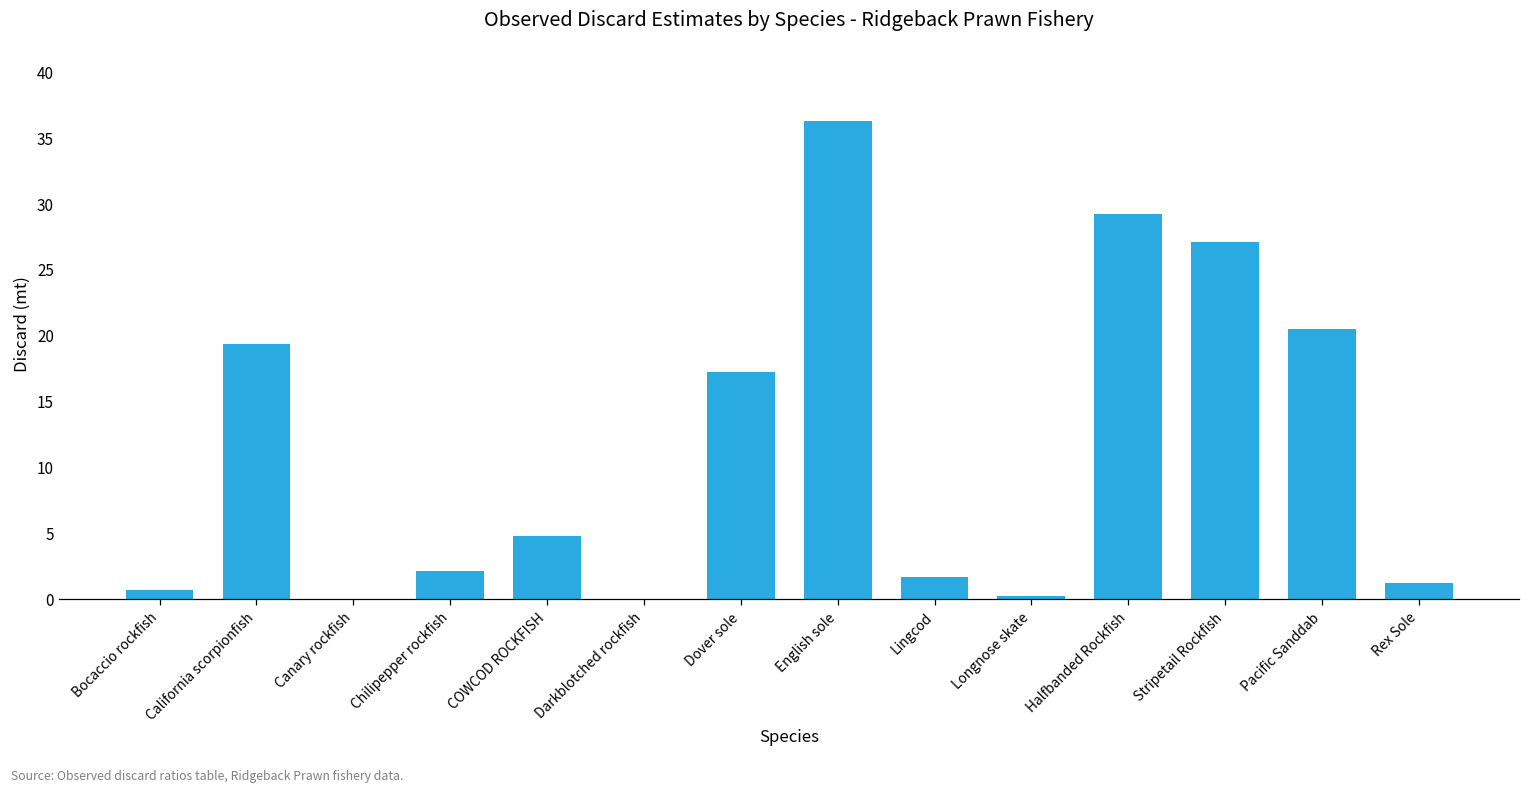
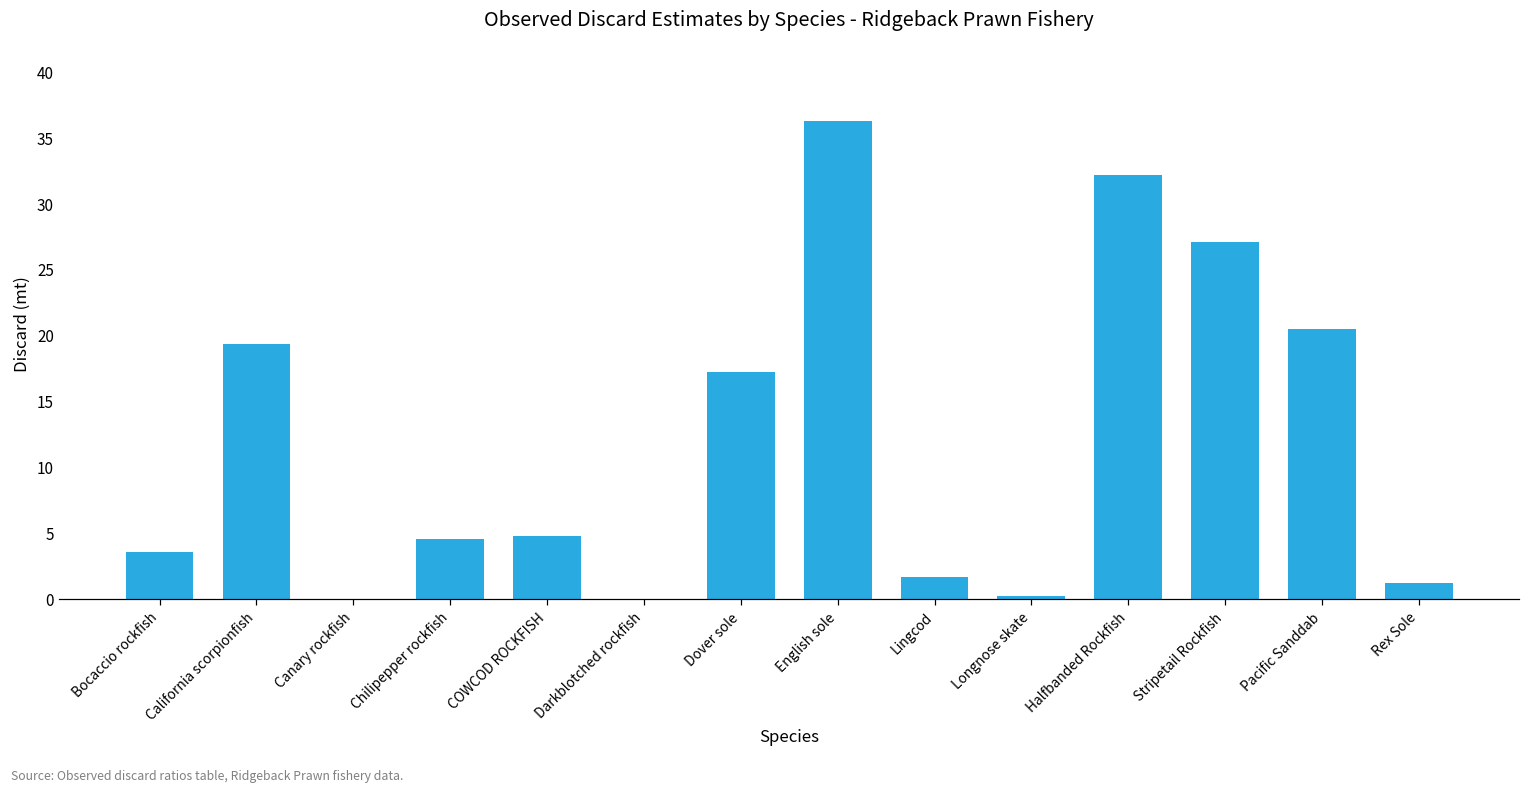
Bocaccio rockfish: 0.7 -> 3.6
Chilipepper rockfish: 2.1 -> 4.6
Halfbanded Rockfish: 29.3 -> 32.2
